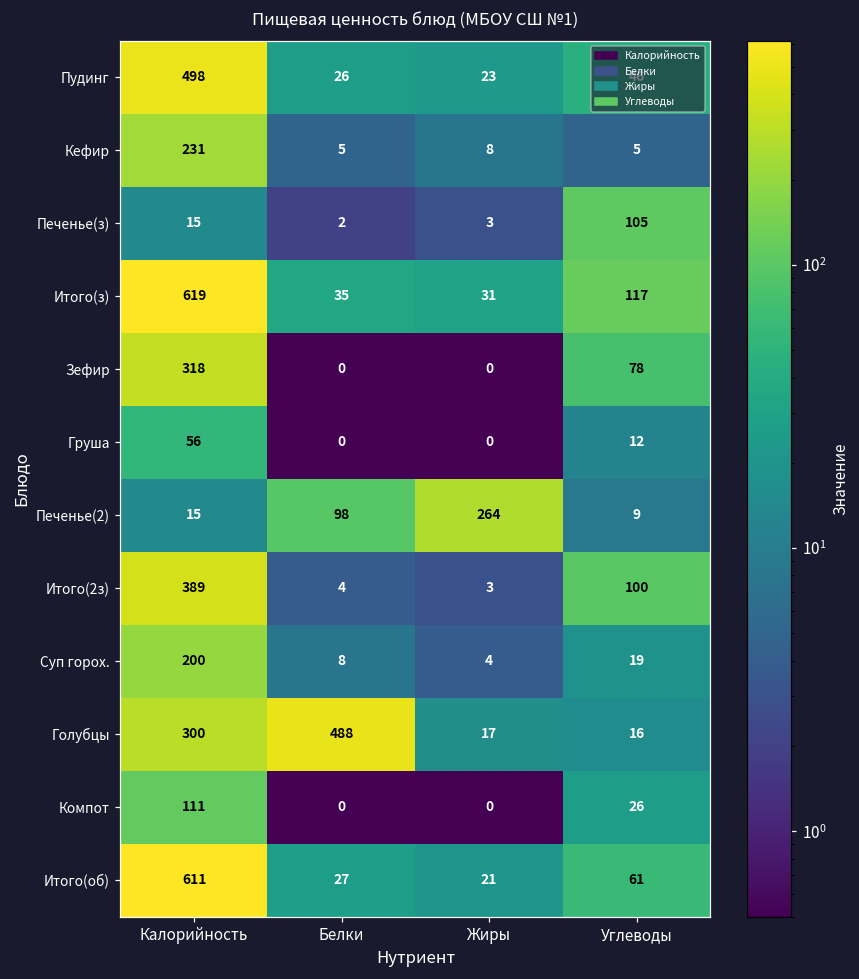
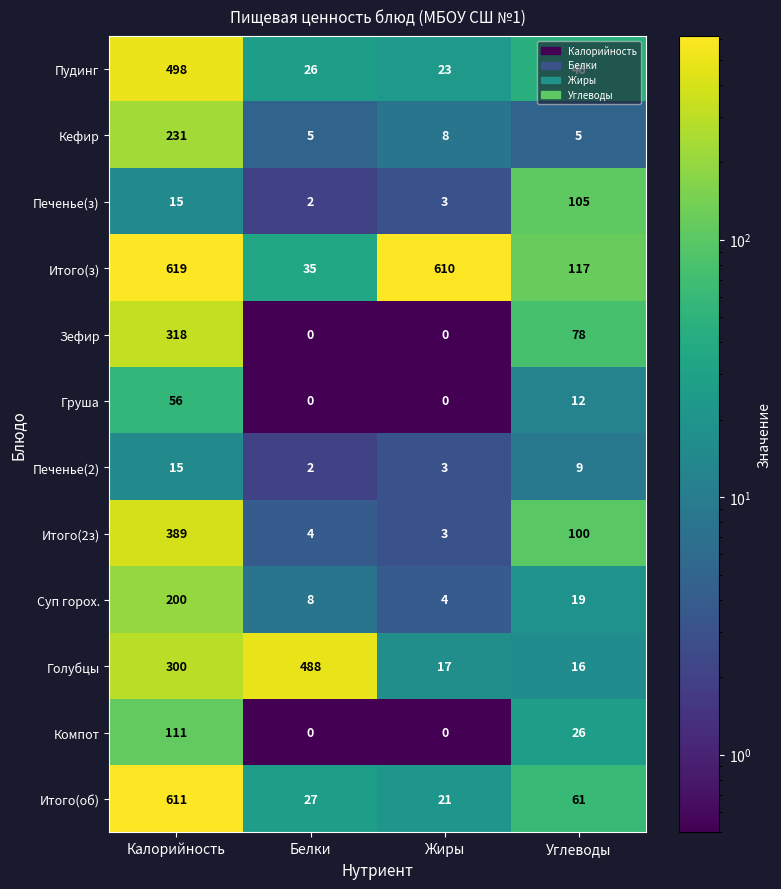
Итого(з), Жиры: 31 -> 610
Печенье(2), Белки: 98 -> 2
Печенье(2), Жиры: 264 -> 3
